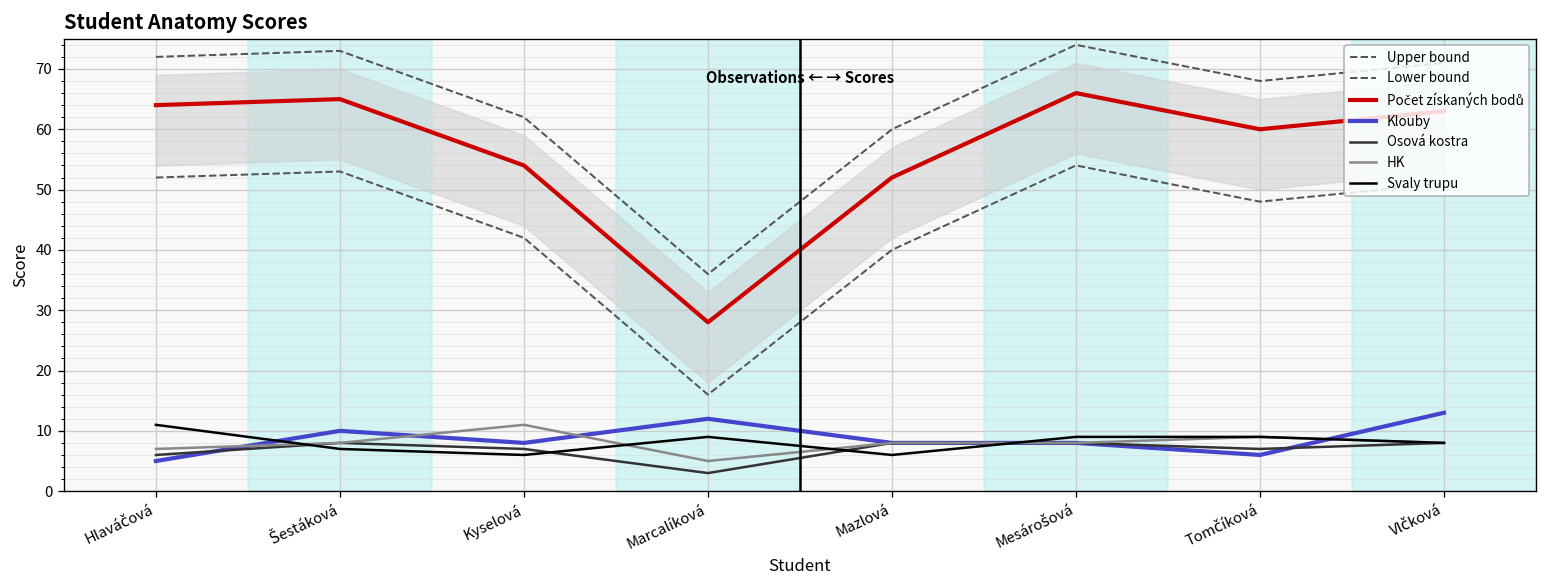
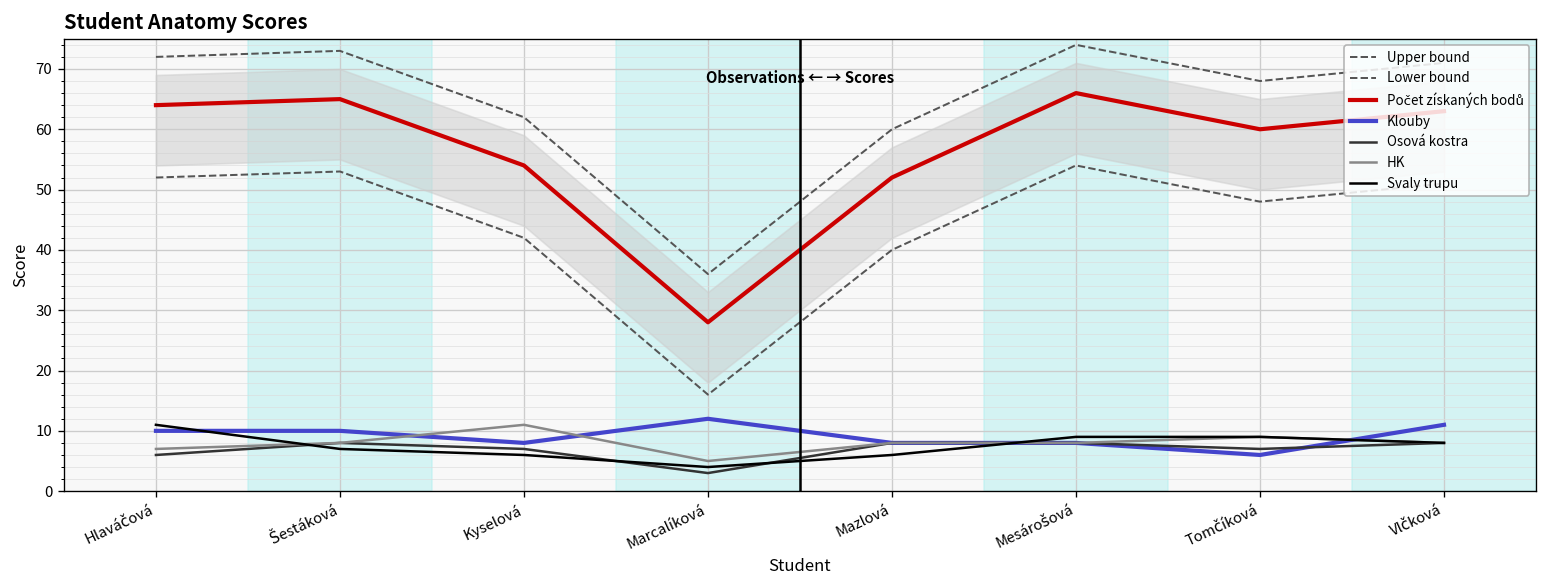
Klouby, Hlaváčová: 5 -> 10
Svaly trupu, Marcalíková: 9 -> 4
Klouby, Vlčková: 13 -> 11
